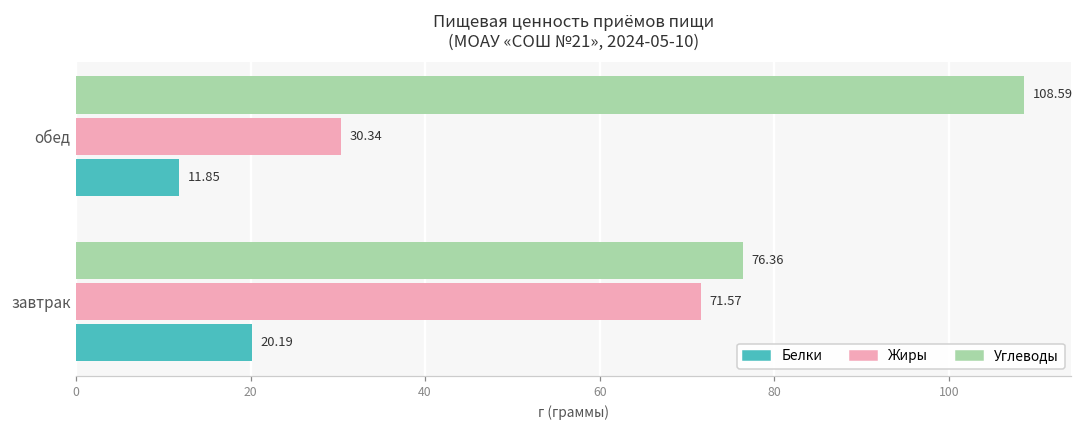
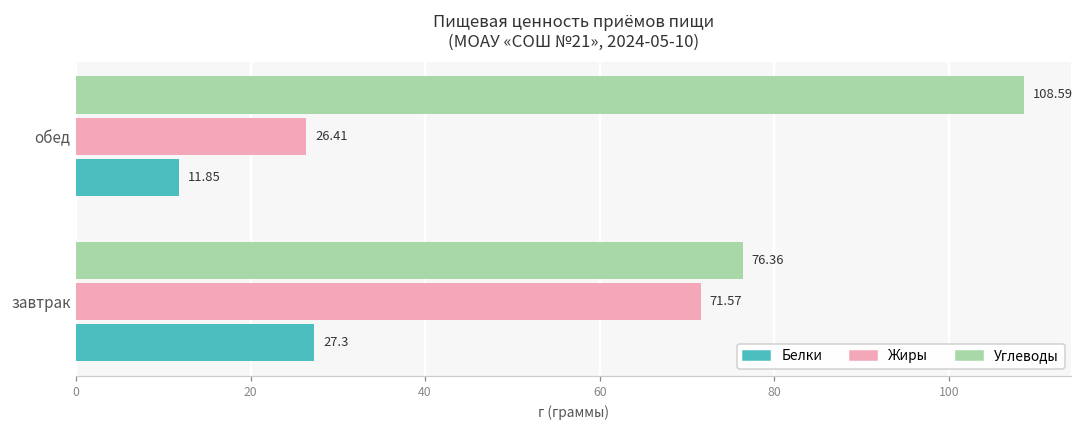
Жиры, обед: 30.34 -> 26.41
Белки, завтрак: 20.19 -> 27.3
